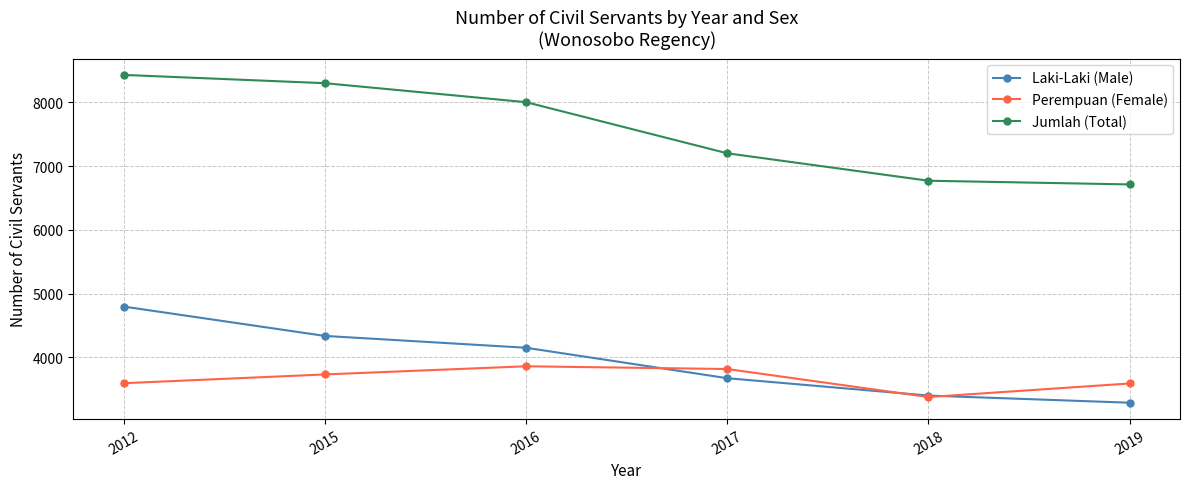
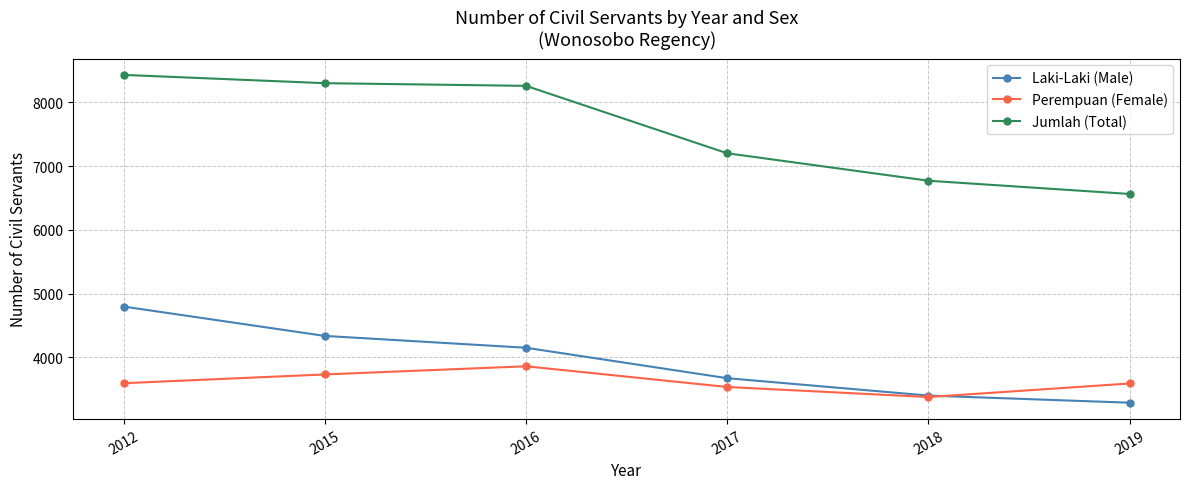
Jumlah (Total), 2016: 8000 -> 8300
Perempuan (Female), 2017: 3800 -> 3500
Jumlah (Total), 2019: 6700 -> 6600
